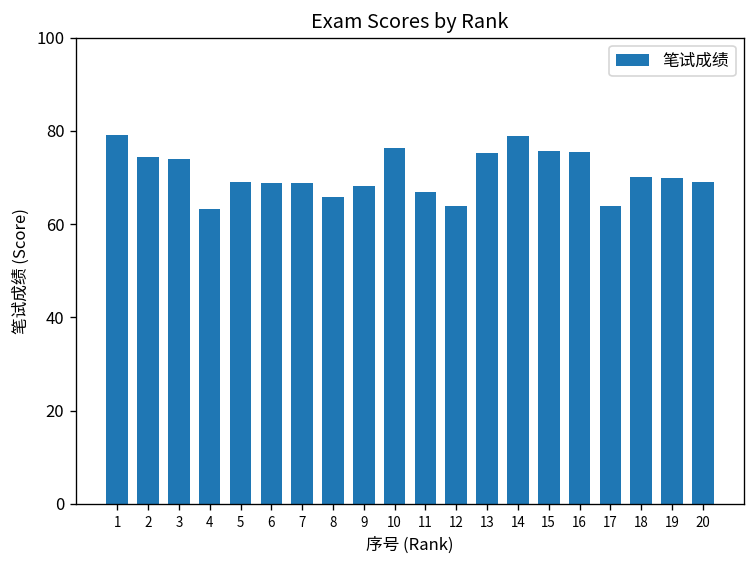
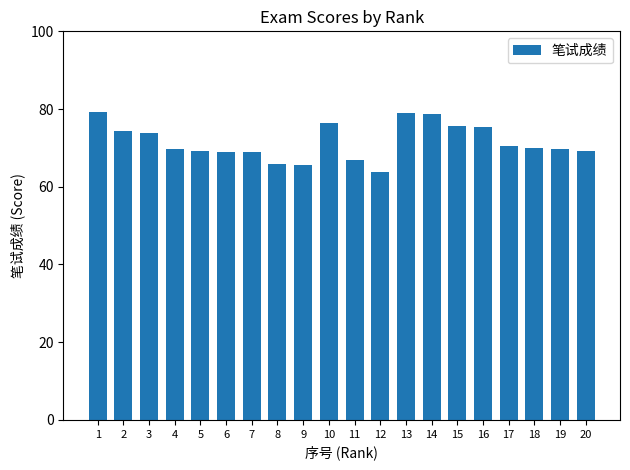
4: 63 -> 70
9: 68 -> 66
13: 75 -> 79
17: 64 -> 71
